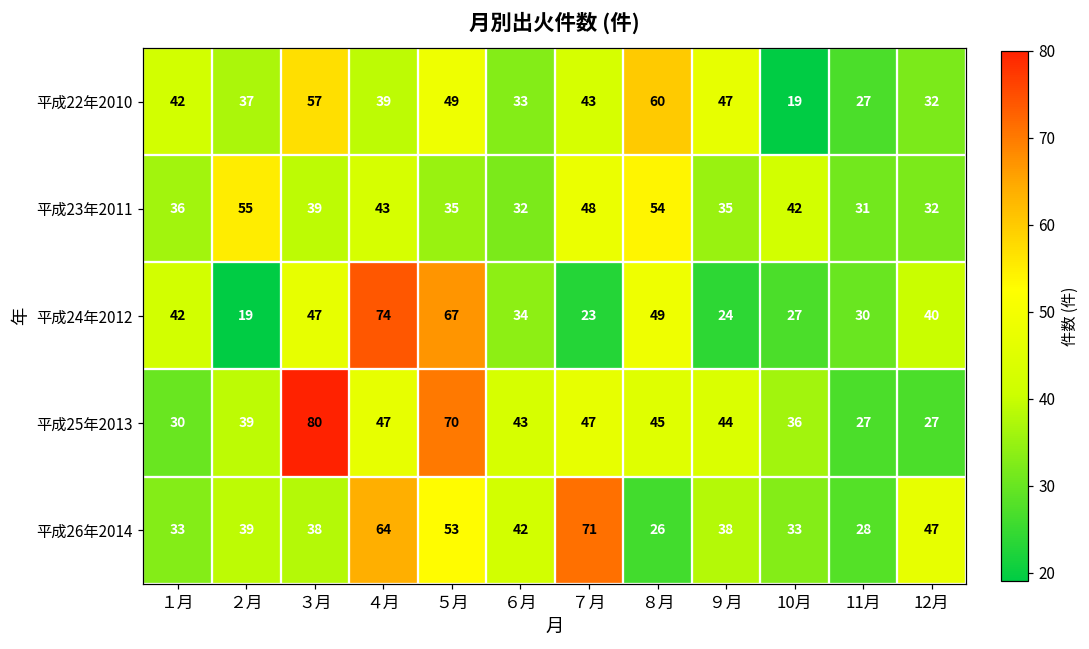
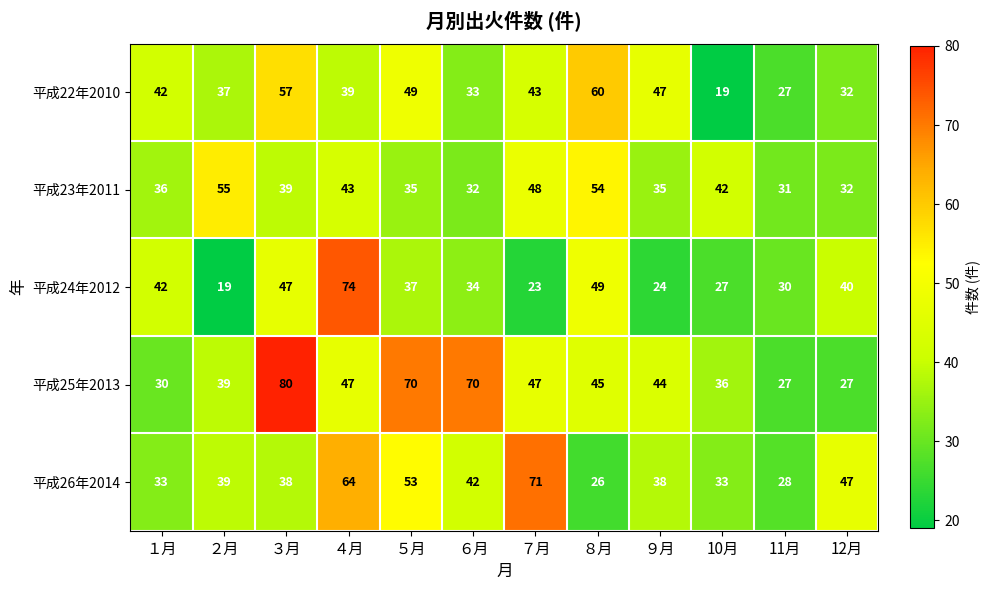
平成24年2012, ５月: 67 -> 37
平成25年2013, ６月: 43 -> 70
